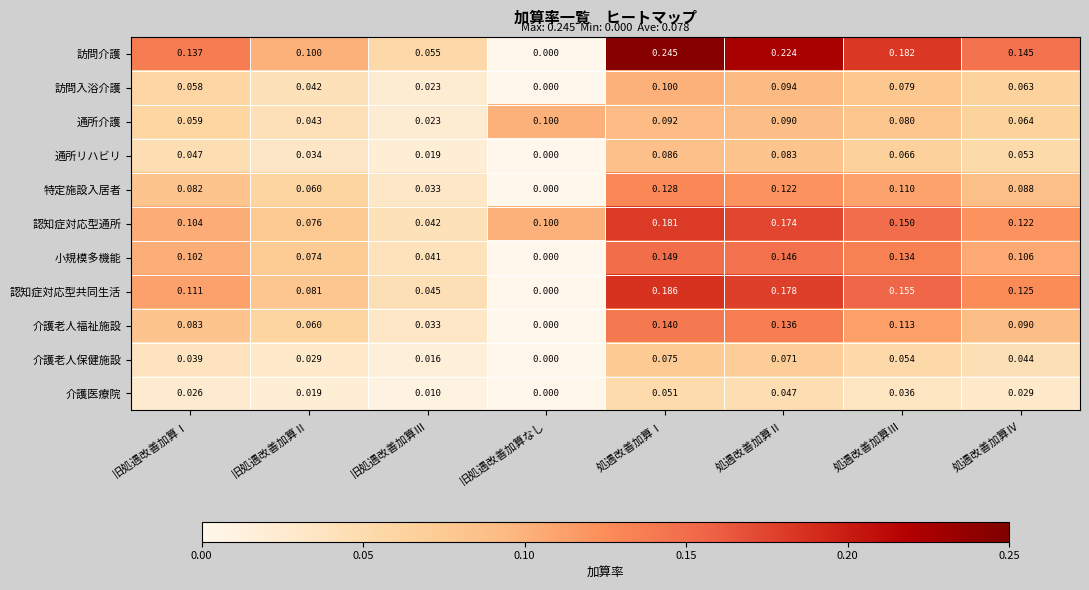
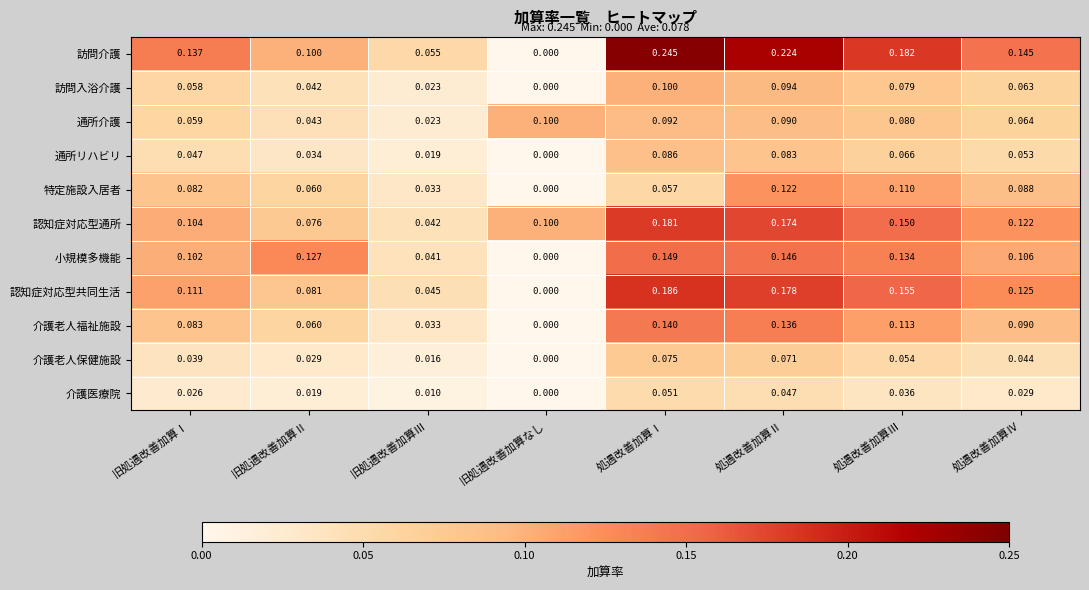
特定施設入居者, 処遇改善加算Ⅰ: 0.128 -> 0.057
小規模多機能, 旧処遇改善加算Ⅱ: 0.074 -> 0.127
